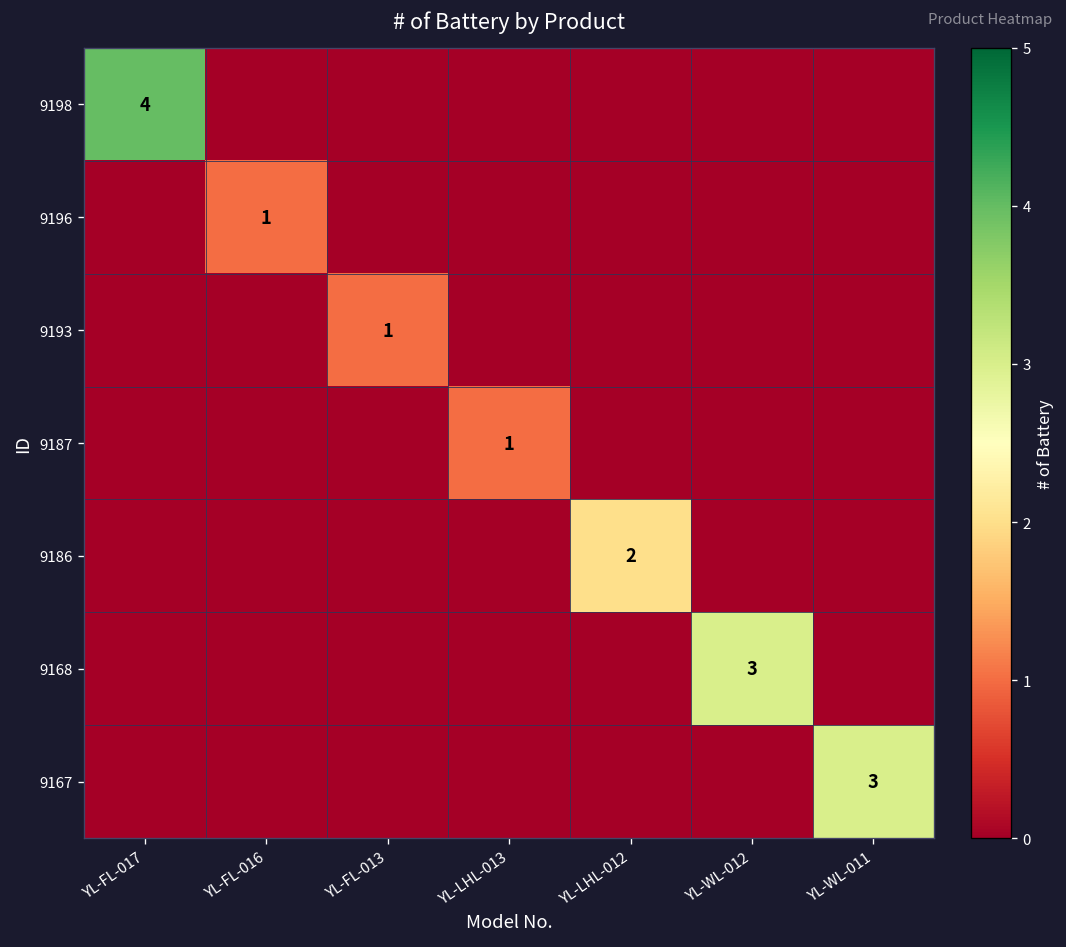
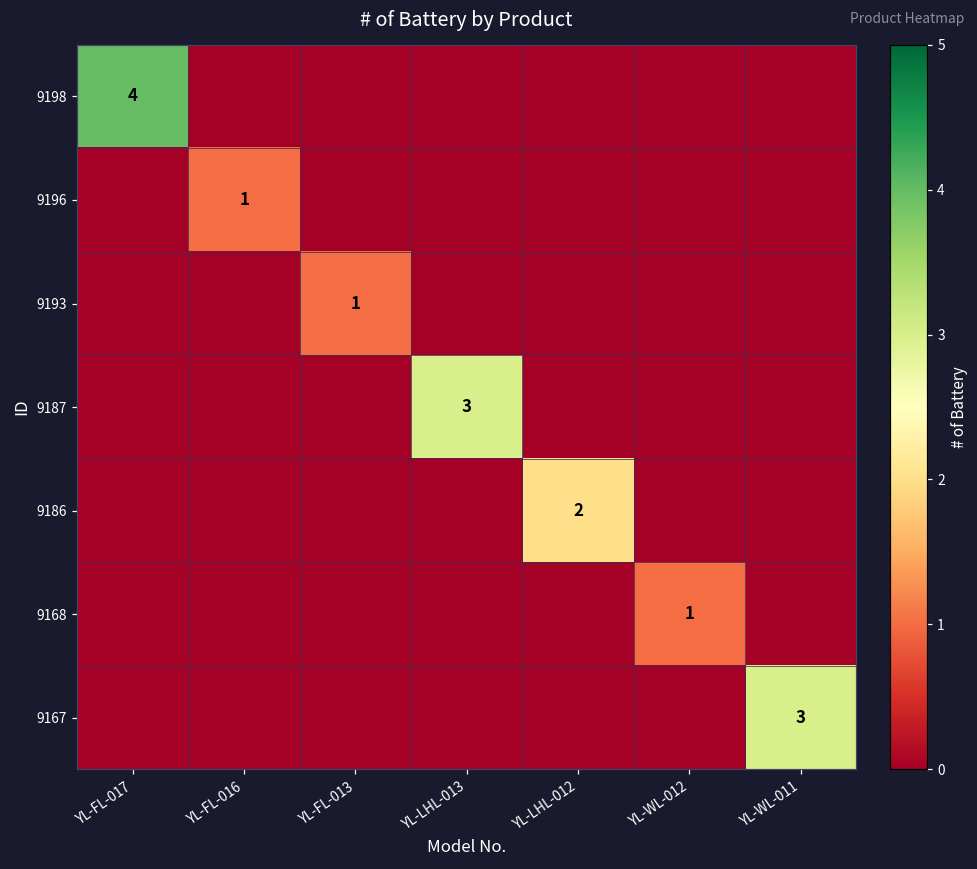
9187, YL-LHL-013: 1 -> 3
9168, YL-WL-012: 3 -> 1
